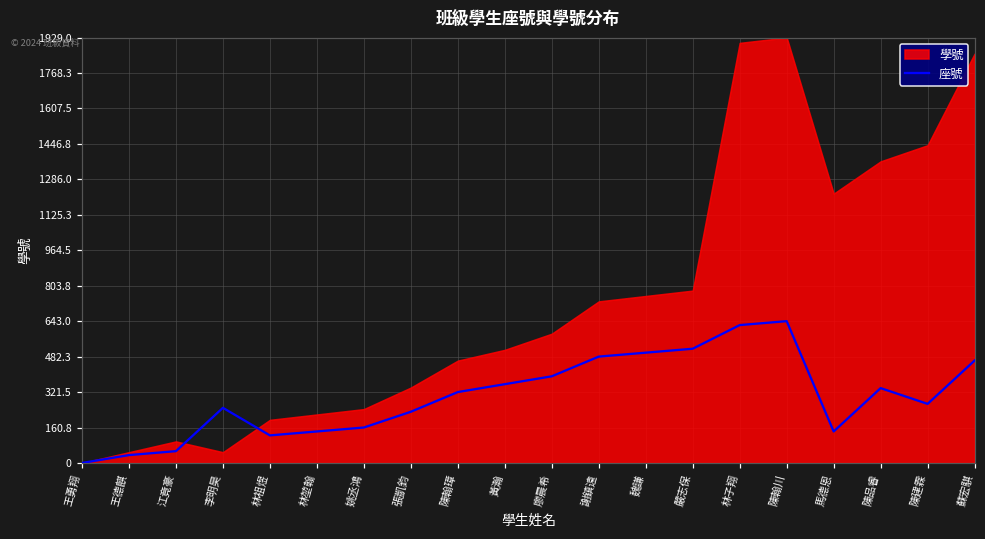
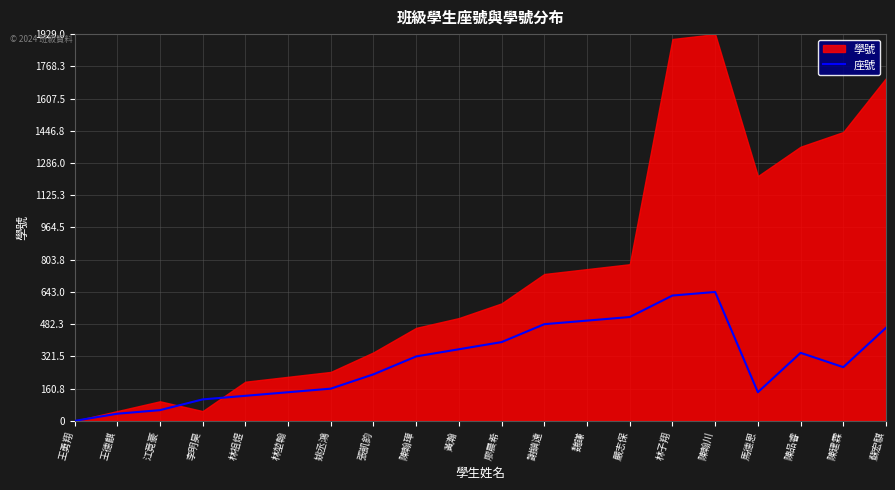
座號, 李明昊: 250 -> 110
學號, 蘇宏騏: 1860 -> 1710
